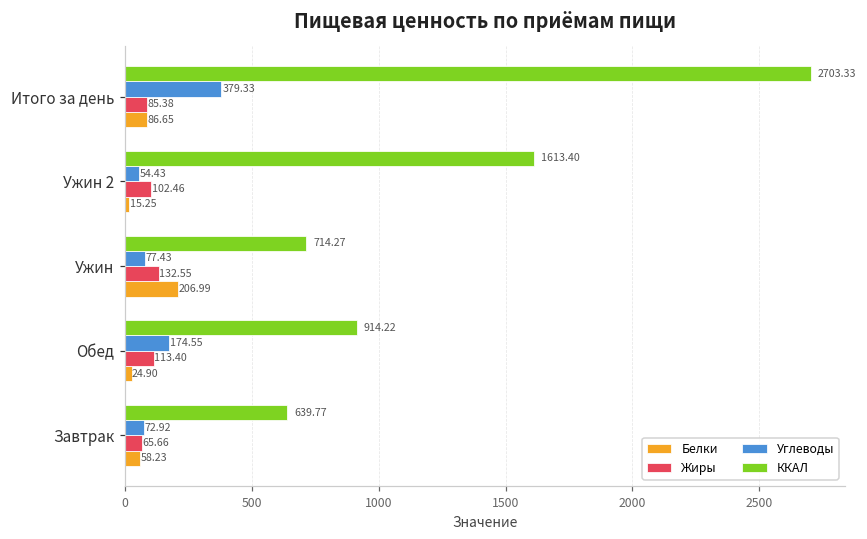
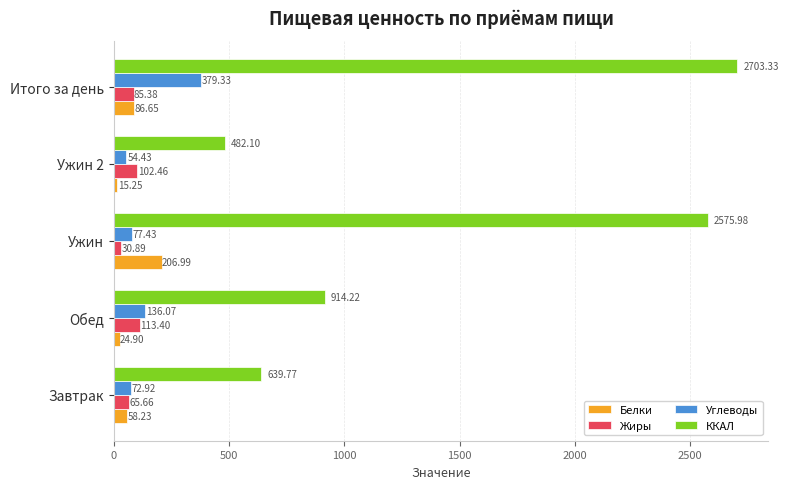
ККАЛ, Ужин 2: 1613.40 -> 482.10
ККАЛ, Ужин: 714.27 -> 2575.98
Жиры, Ужин: 132.55 -> 30.89
Углеводы, Обед: 174.55 -> 136.07
